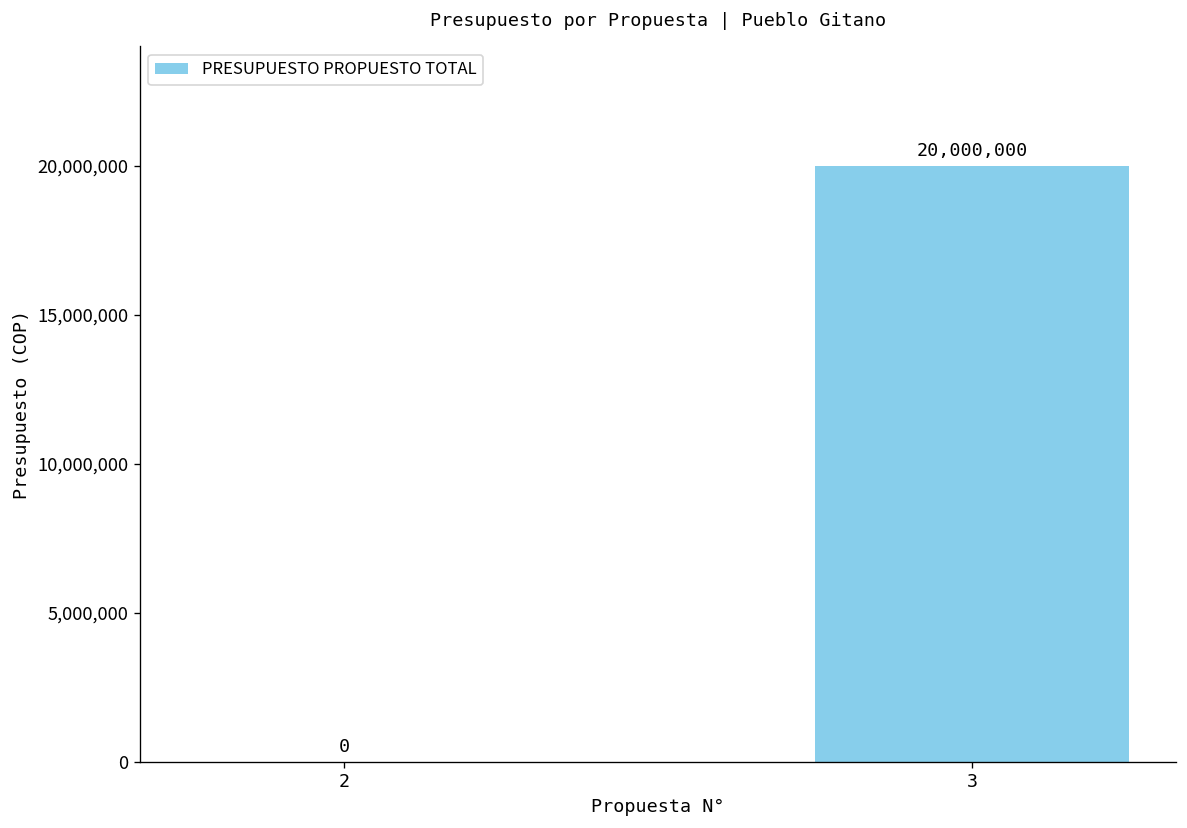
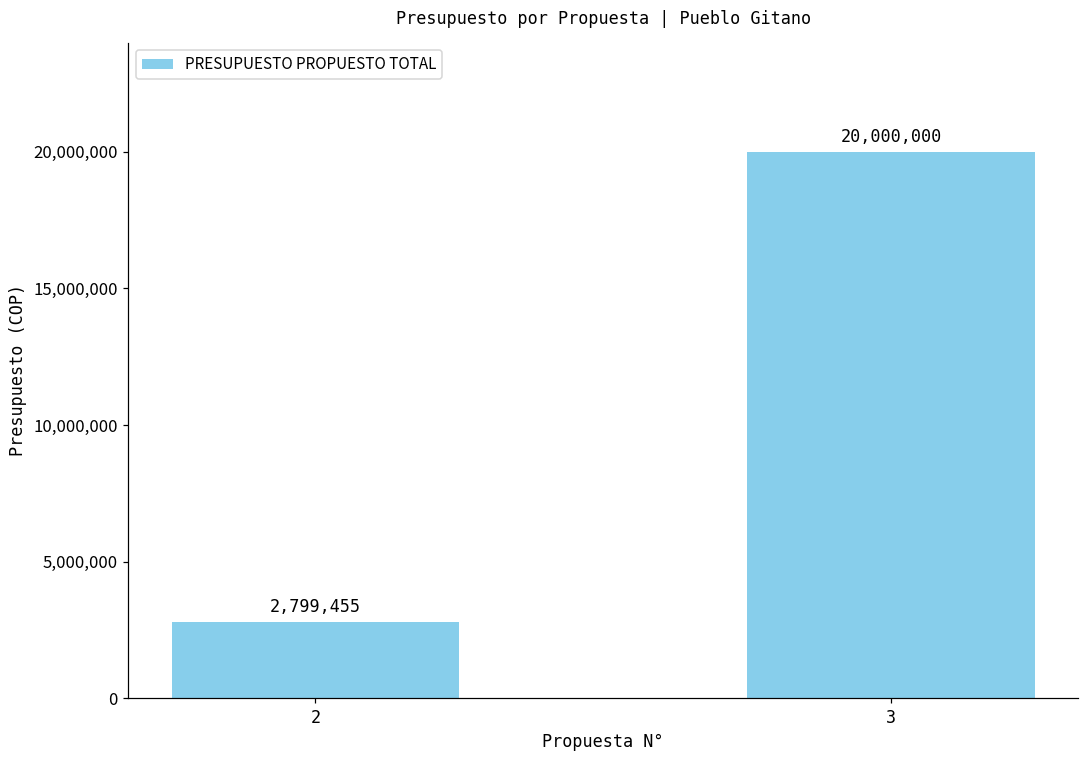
2: 0 -> 2,799,455
